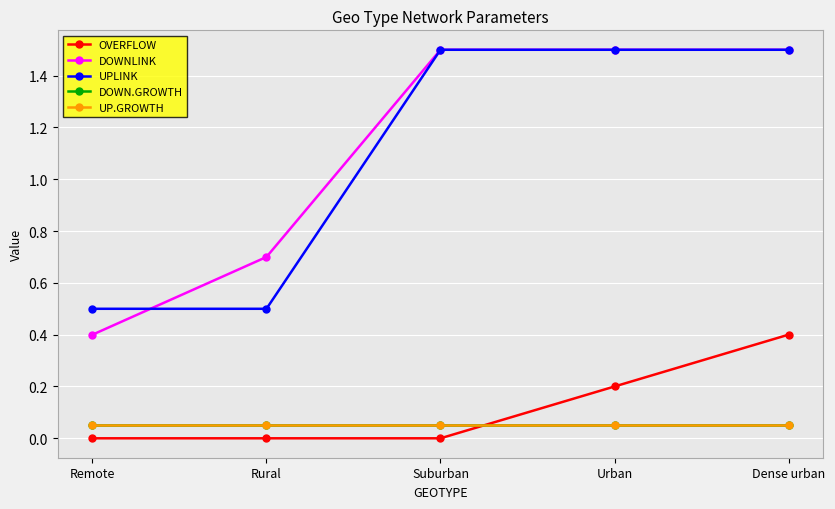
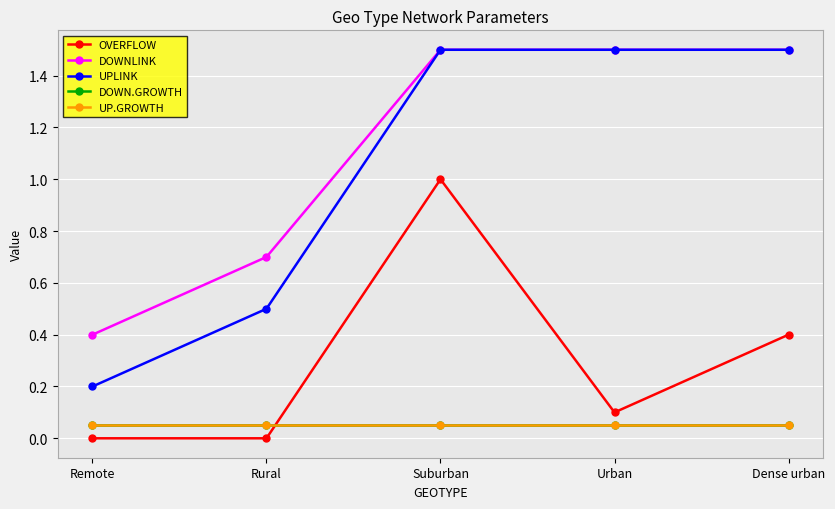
UPLINK, Remote: 0.5 -> 0.2
OVERFLOW, Suburban: 0 -> 1
OVERFLOW, Urban: 0.2 -> 0.1
